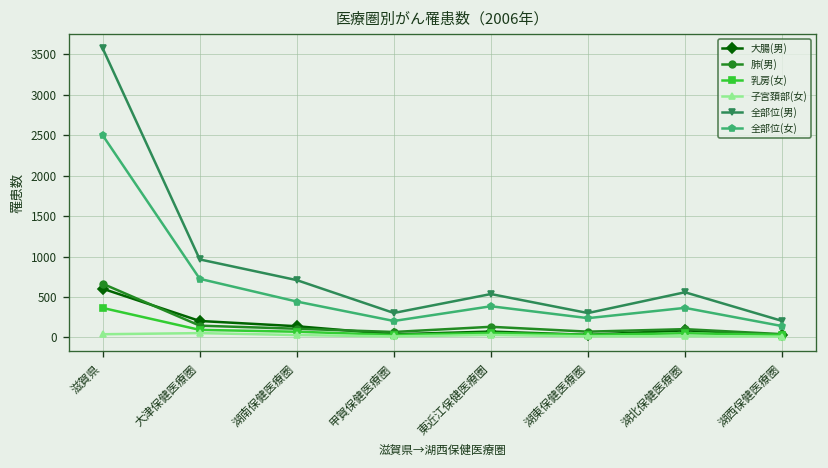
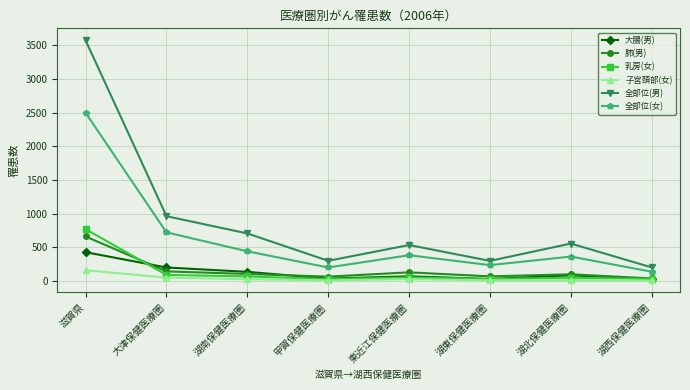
大腸(男), 滋賀県: 600 -> 400
乳房(女), 滋賀県: 400 -> 800
子宮頚部(女), 滋賀県: 0 -> 200
